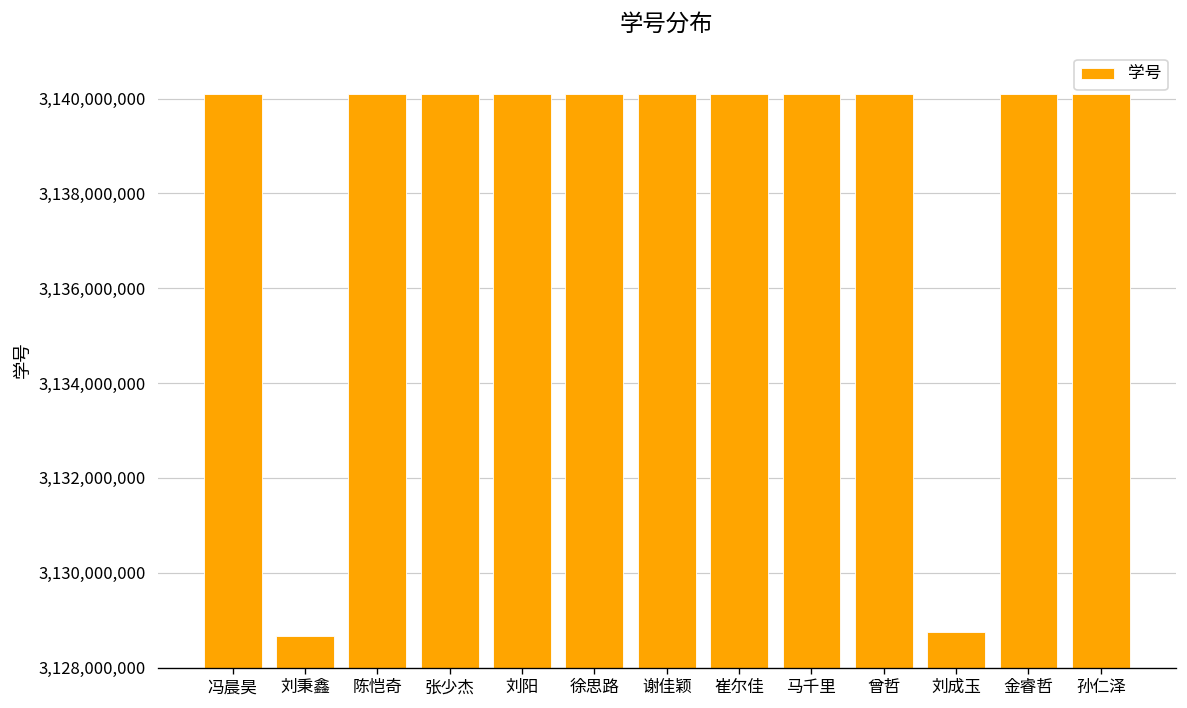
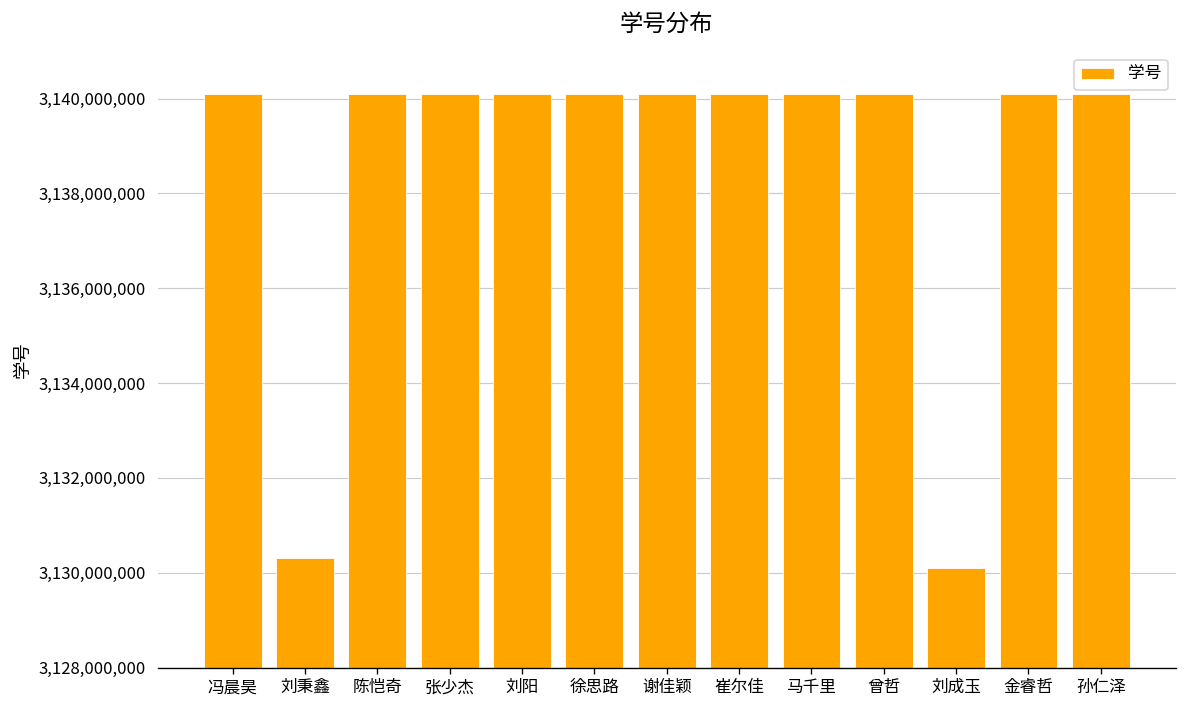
刘秉鑫: 3,128,700,000 -> 3,130,300,000
刘成玉: 3,128,800,000 -> 3,130,100,000
